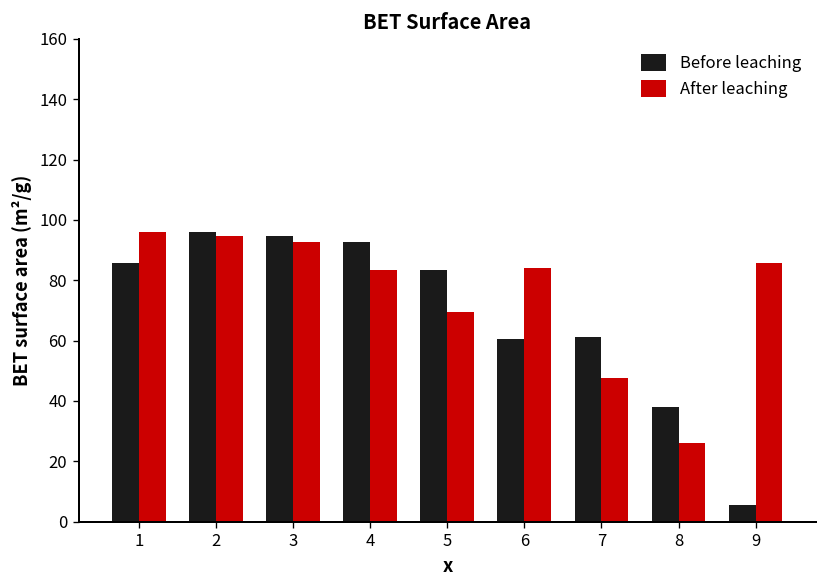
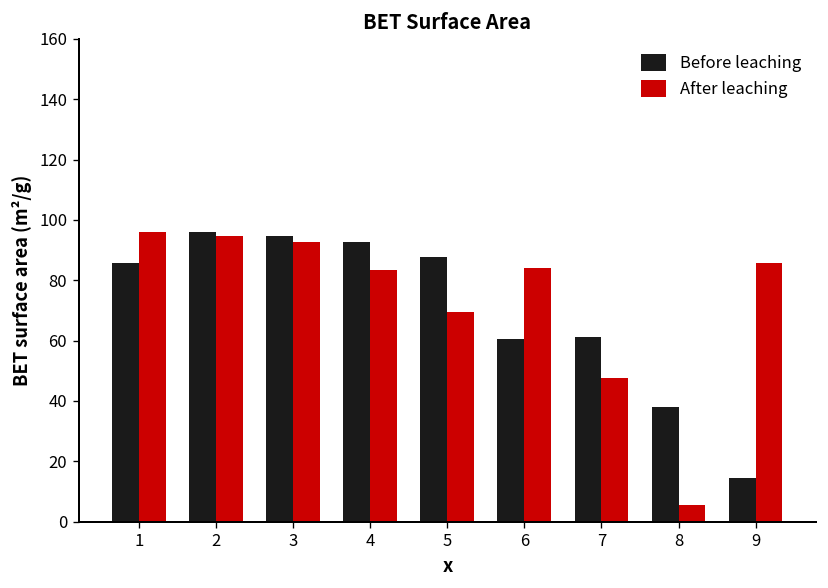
Before leaching, 5: 83 -> 88
After leaching, 8: 26 -> 6
Before leaching, 9: 6 -> 14
